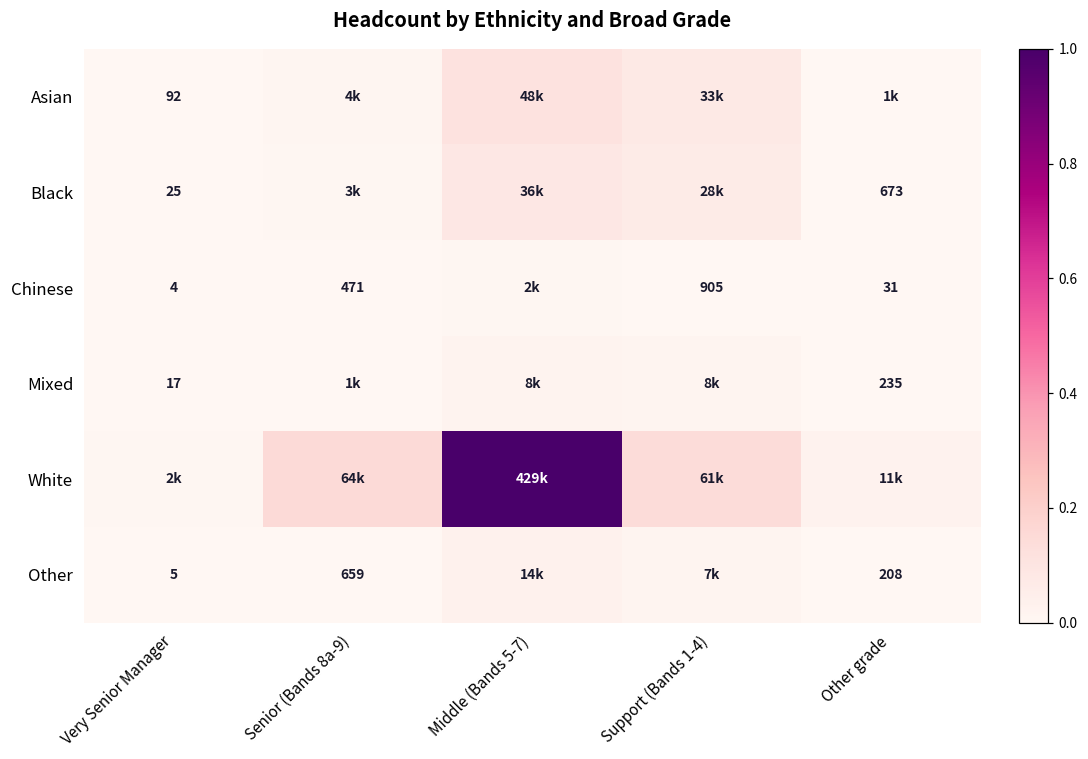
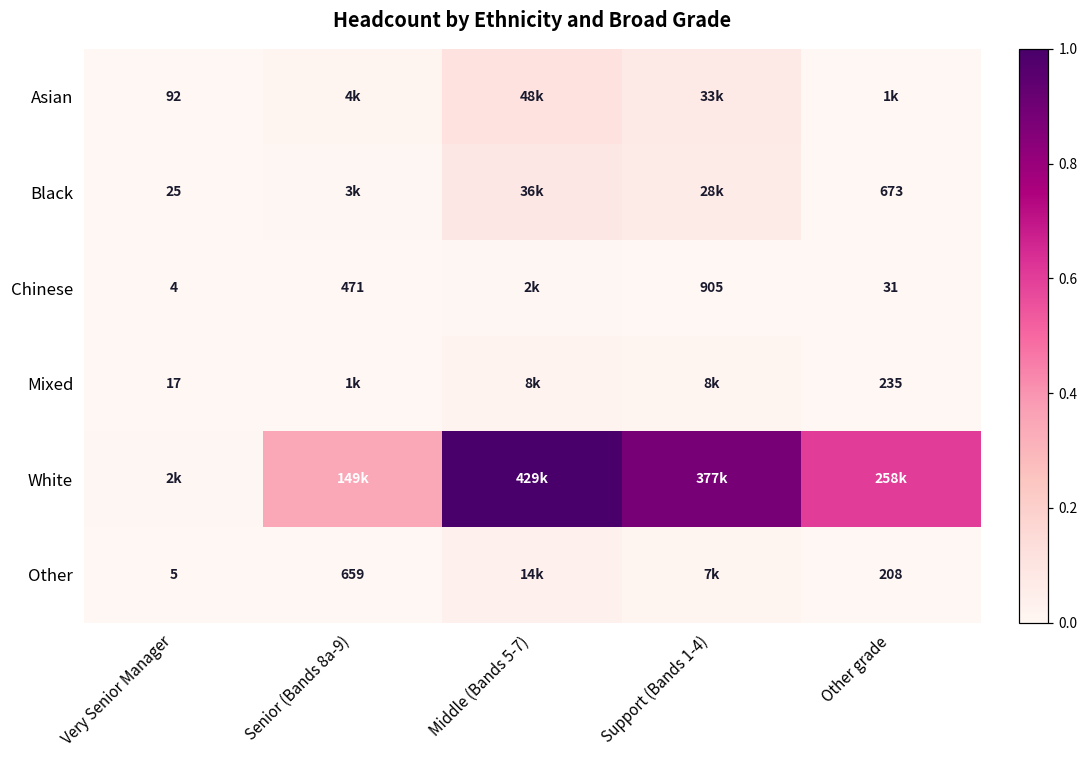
White, Senior (Bands 8a-9): 64k -> 149k
White, Support (Bands 1-4): 61k -> 377k
White, Other grade: 11k -> 258k
